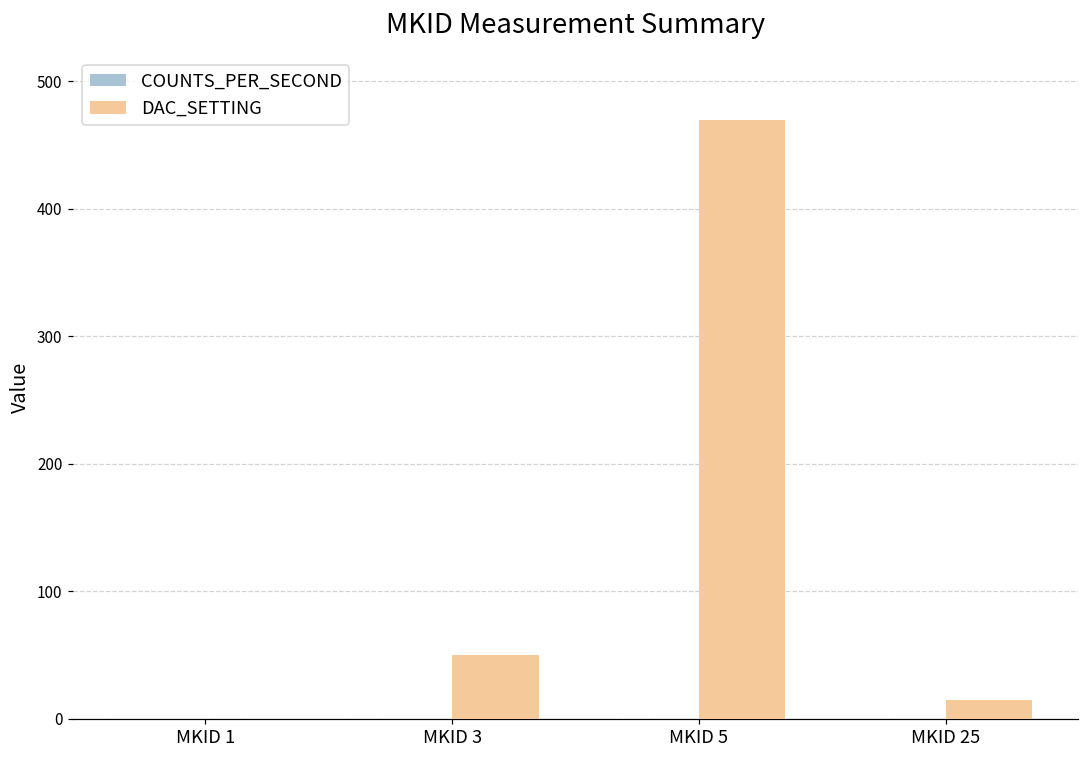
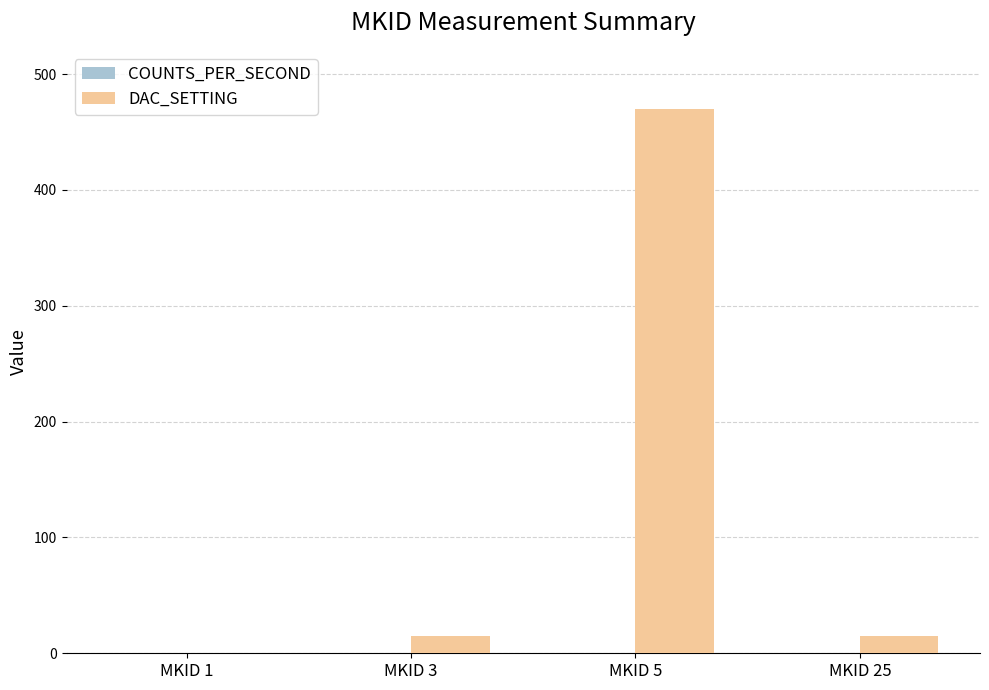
DAC_SETTING, MKID 3: 50 -> 15
